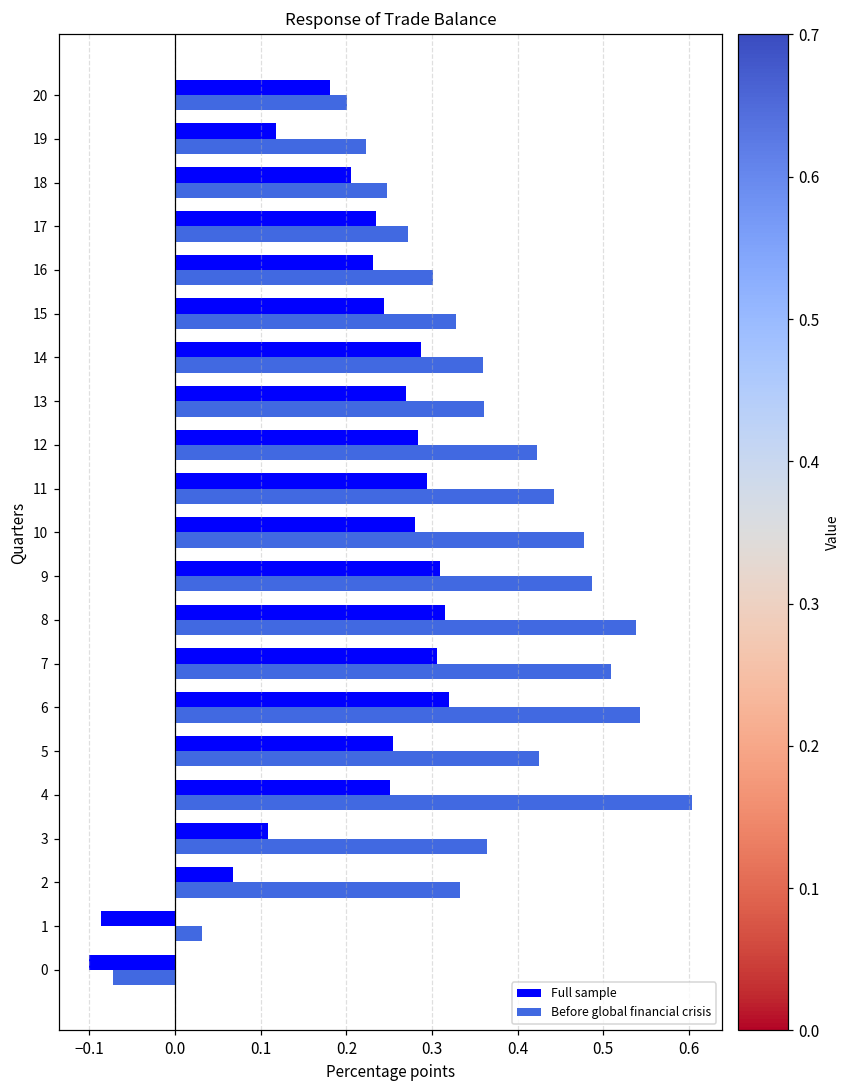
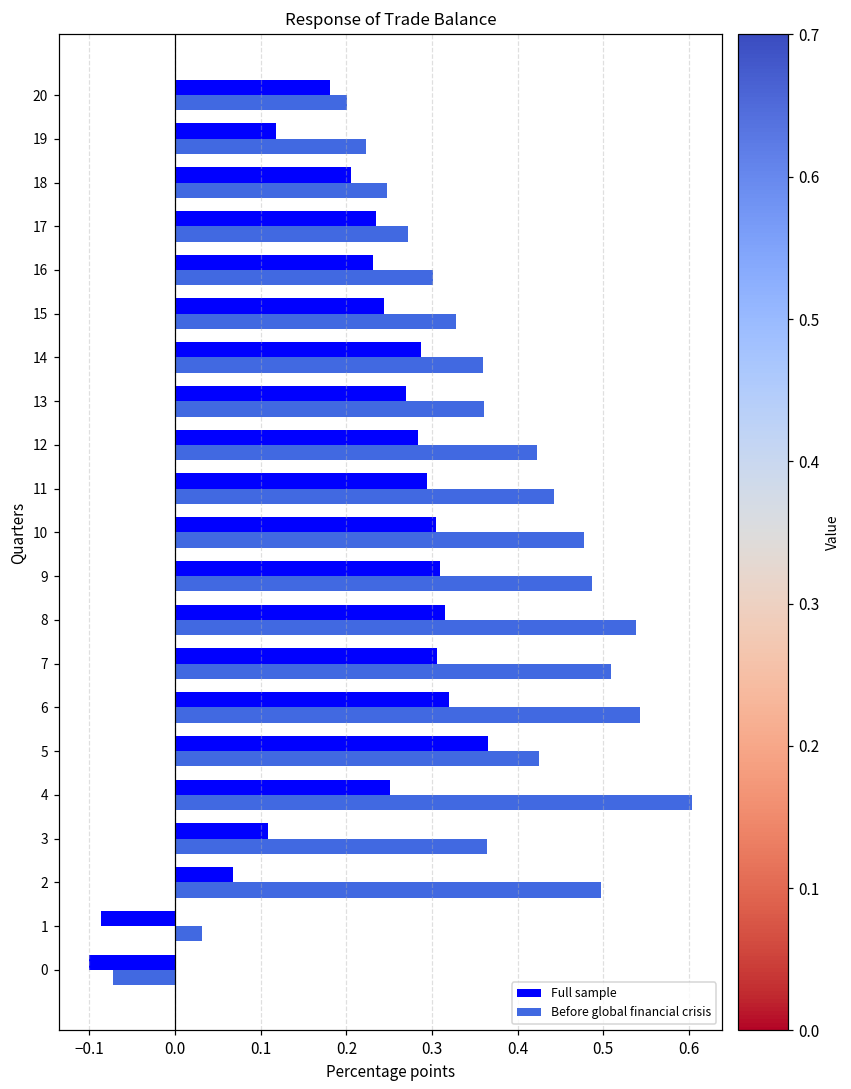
Full sample, 10: 0.28 -> 0.30
Full sample, 5: 0.25 -> 0.37
Before global financial crisis, 2: 0.33 -> 0.50
